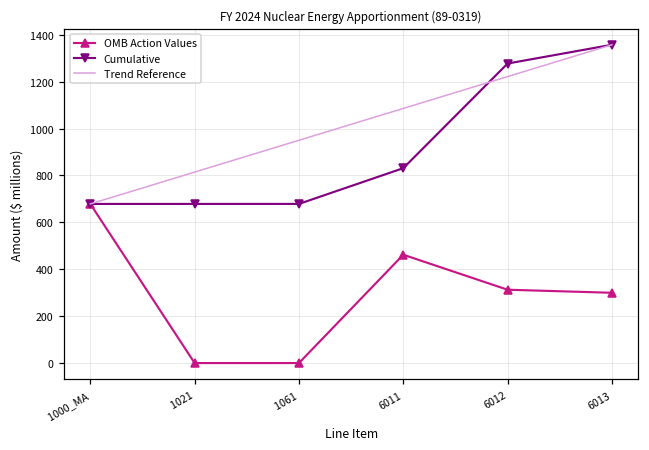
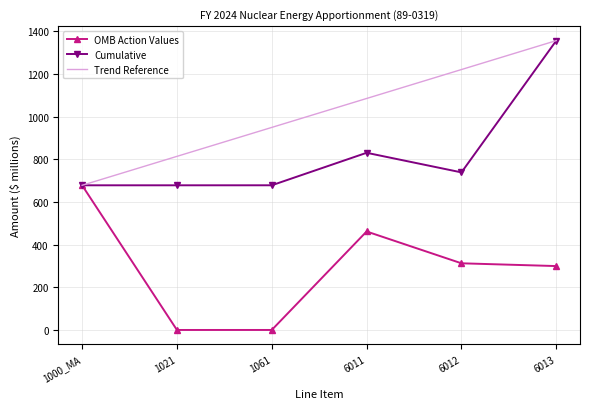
Cumulative, 6012: 1280 -> 740
